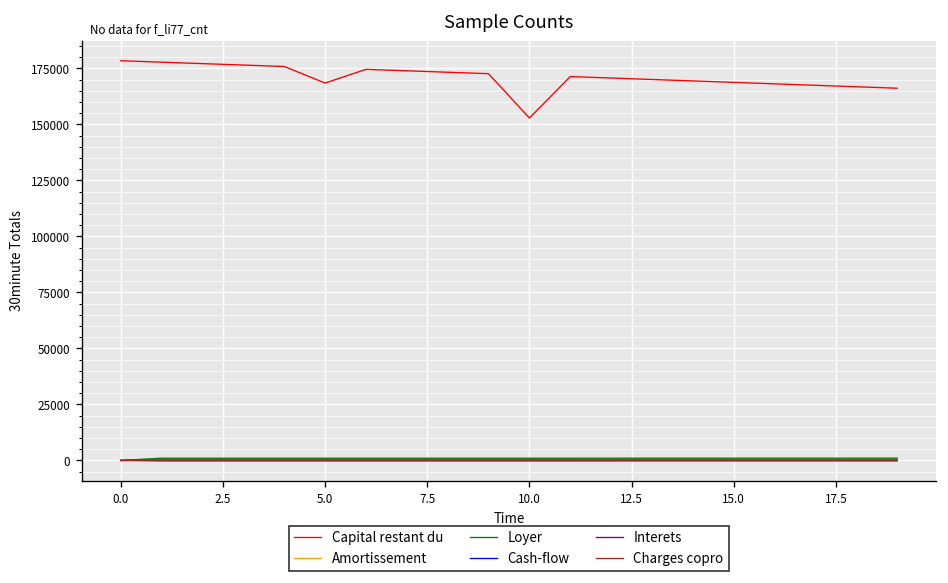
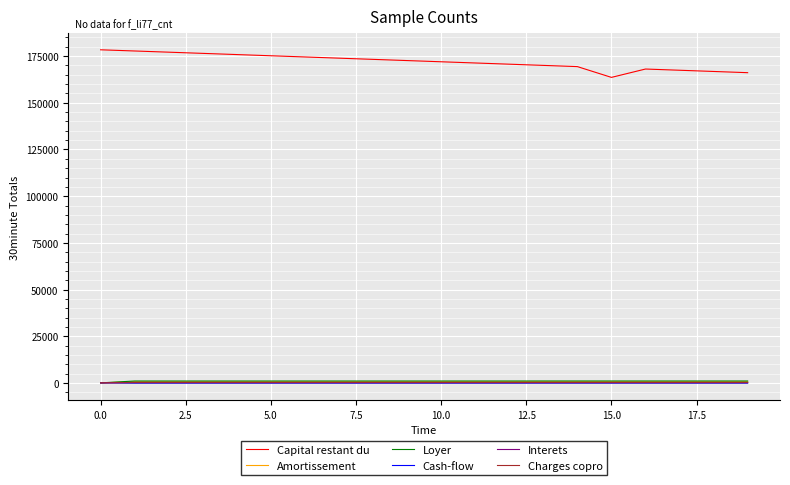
Capital restant du, 5.0: 168000 -> 175000
Capital restant du, 10.0: 153000 -> 172000
Capital restant du, 15.0: 169000 -> 164000
